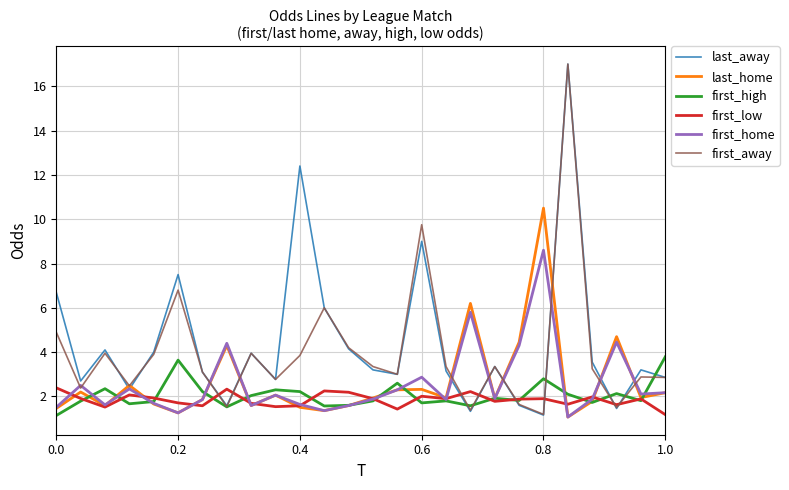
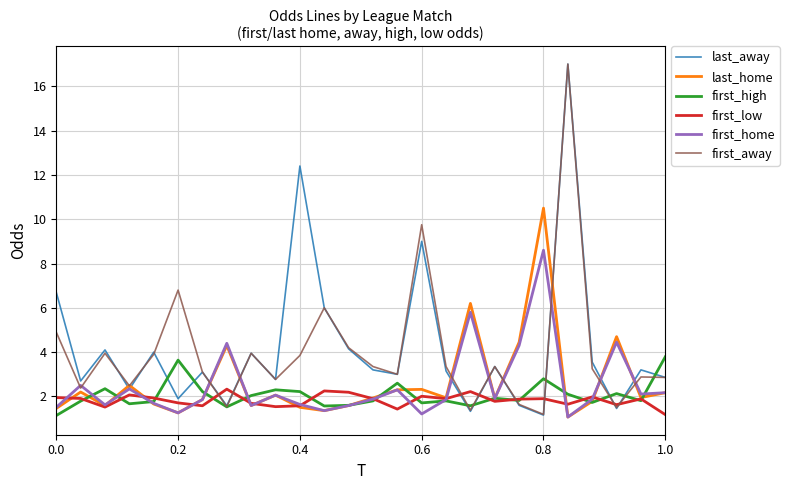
first_low, 0.0: 2.4 -> 2.0
last_away, 0.2: 7.5 -> 1.9
first_home, 0.6: 2.9 -> 1.2
